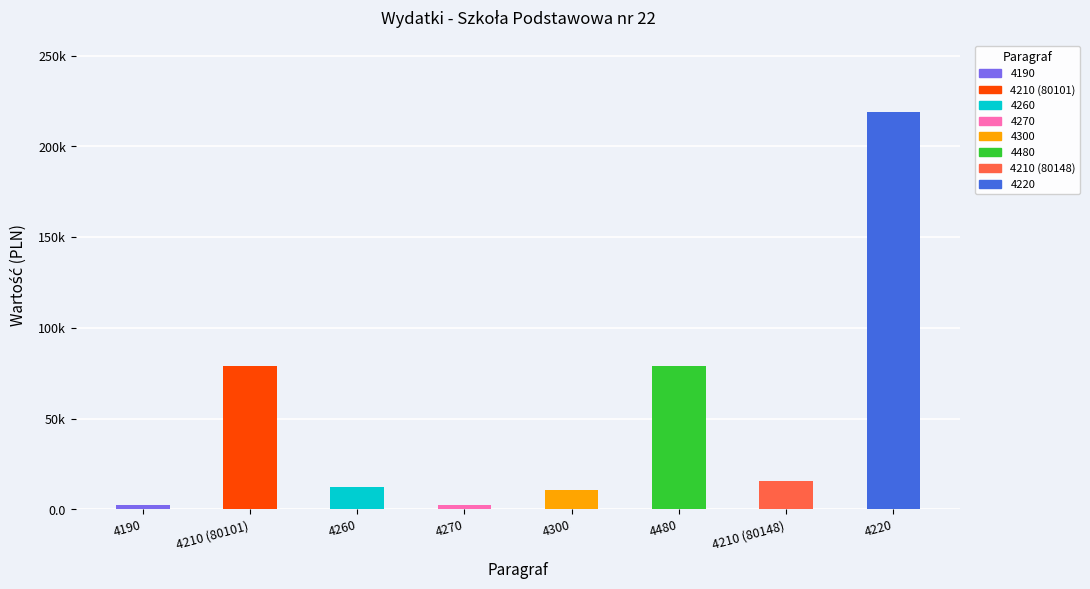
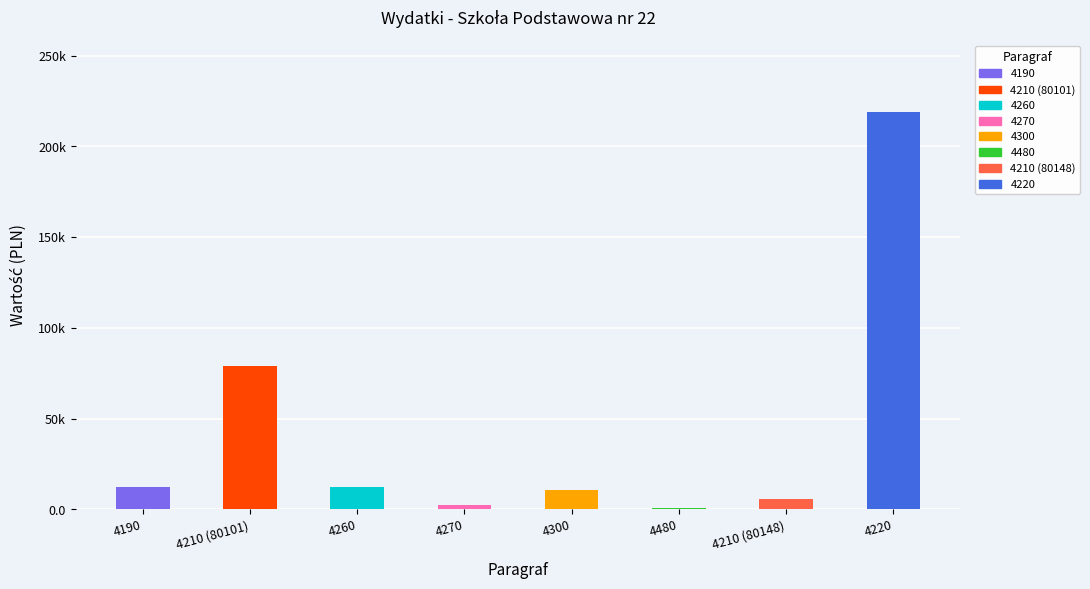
4190: 3000 -> 13000
4480: 79000 -> 1000
4210 (80148): 15000 -> 6000
